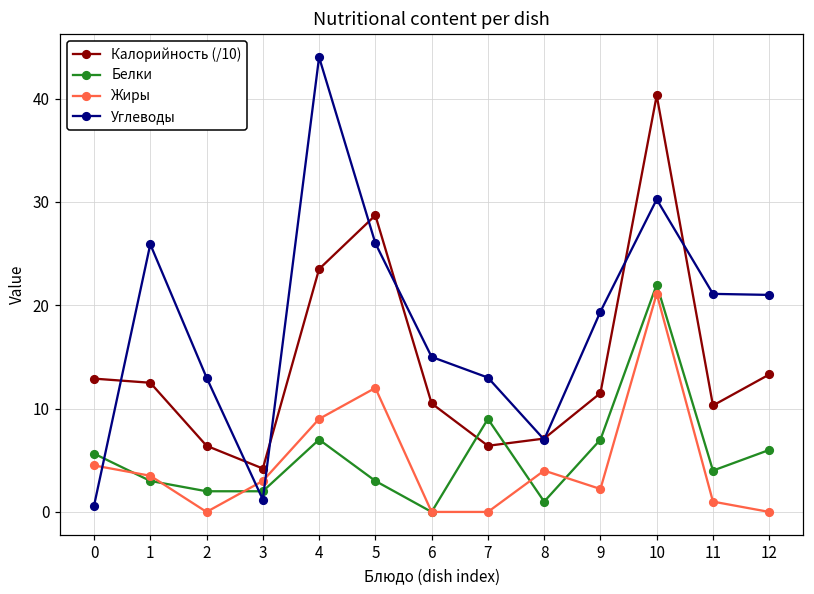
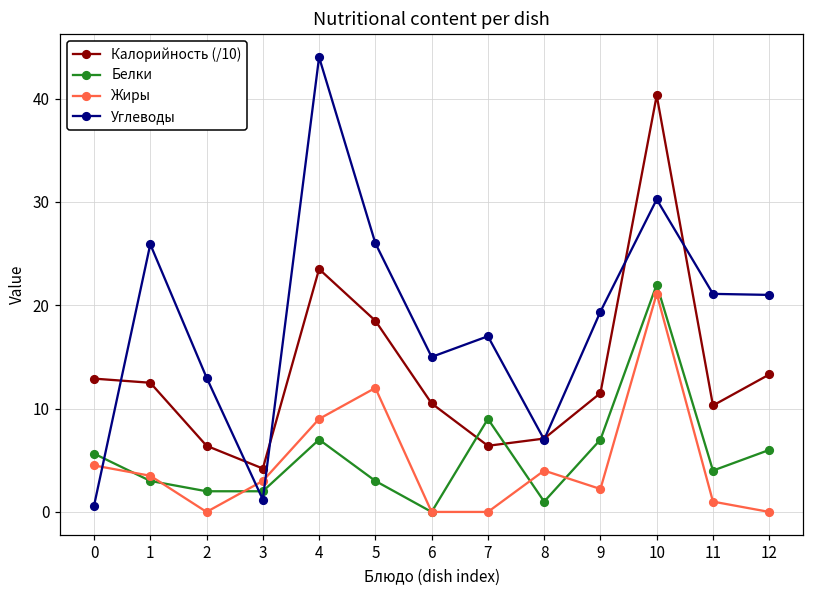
Калорийность (/10), 5: 29 -> 19
Углеводы, 7: 13 -> 17
